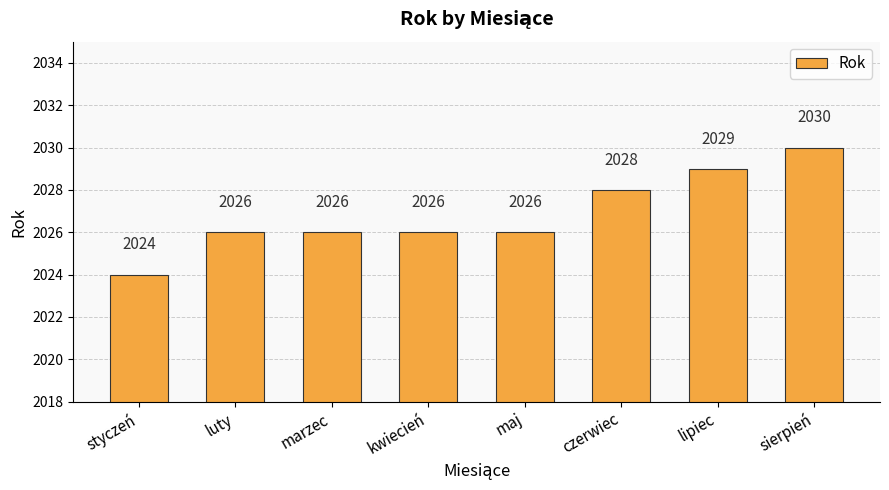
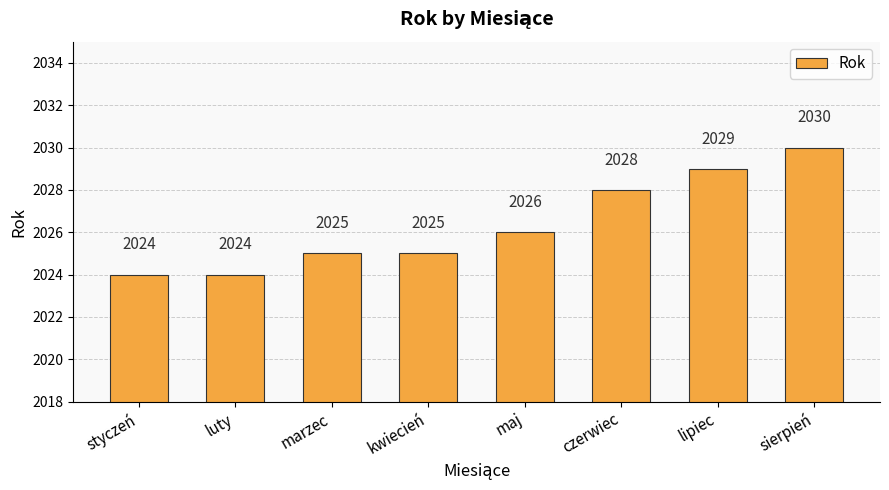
luty: 2026 -> 2024
marzec: 2026 -> 2025
kwiecień: 2026 -> 2025
